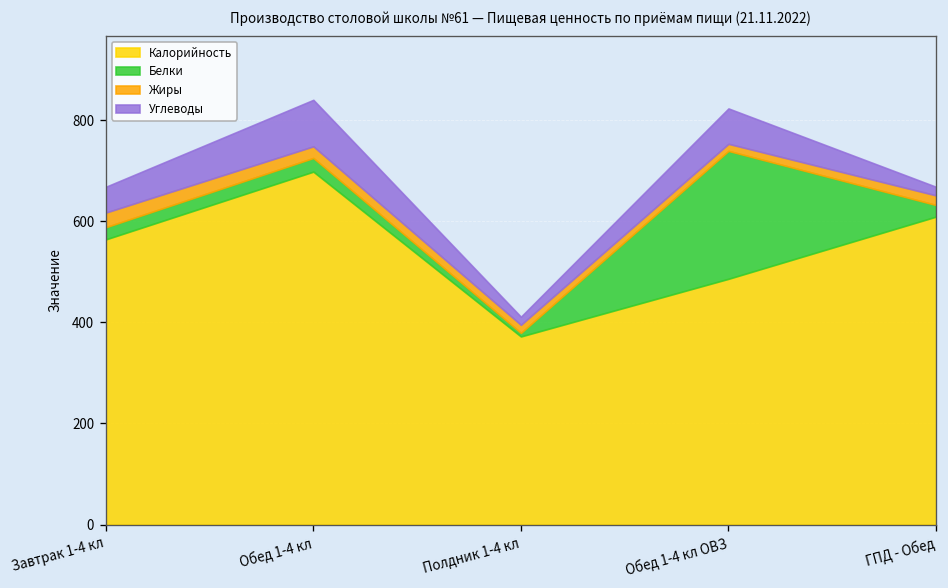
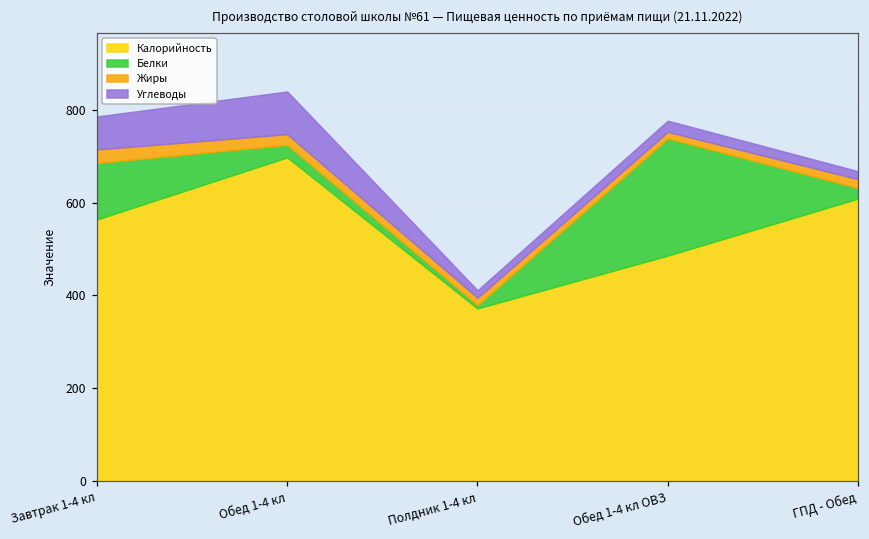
Белки, Завтрак 1-4 кл: 20 -> 120
Углеводы, Завтрак 1-4 кл: 50 -> 70
Углеводы, Обед 1-4 кл ОВЗ: 70 -> 20
